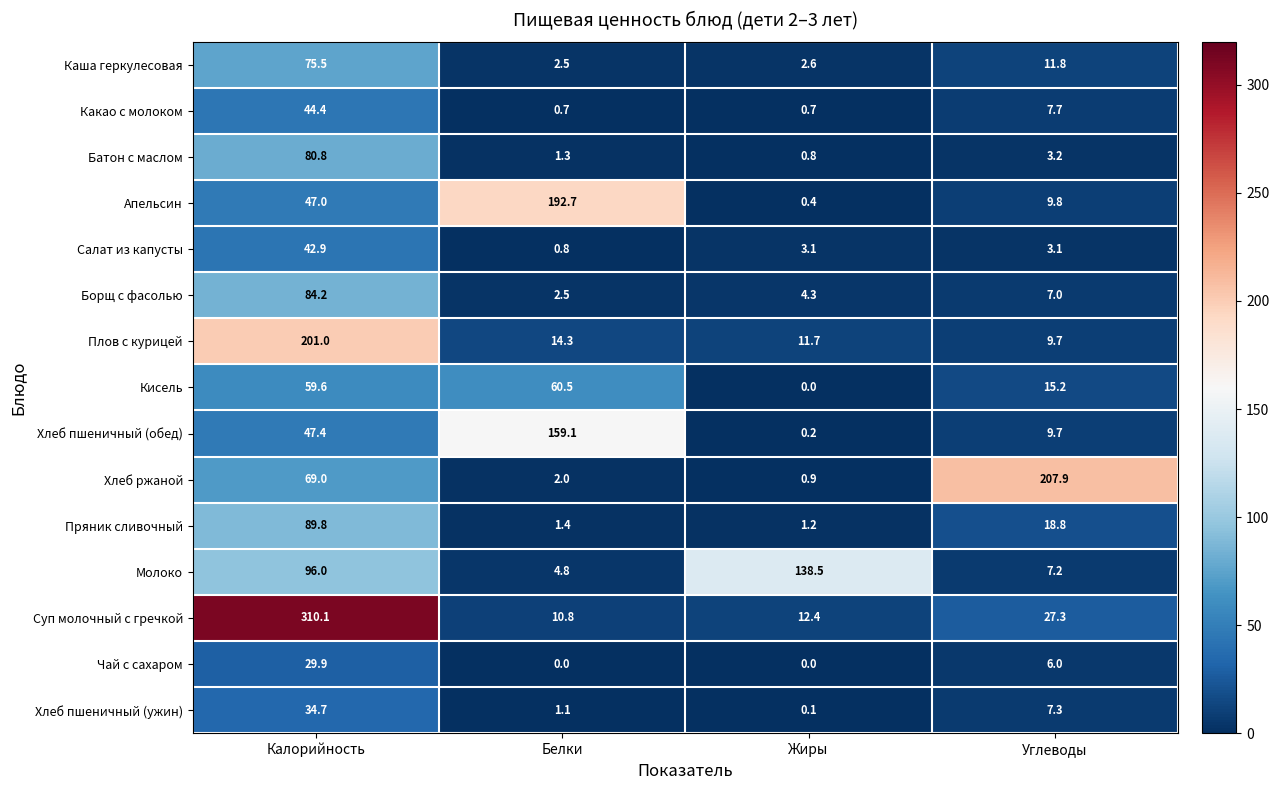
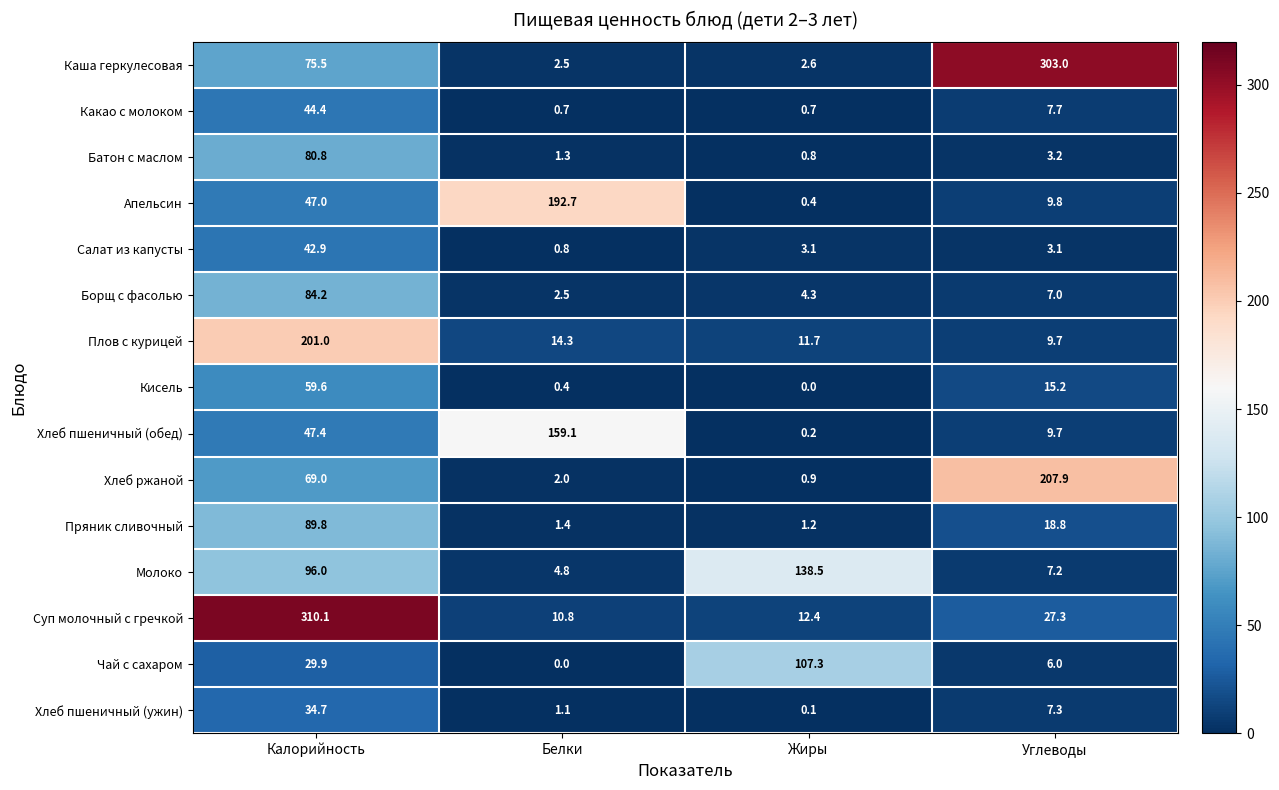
Каша геркулесовая, Углеводы: 11.8 -> 303.0
Кисель, Белки: 60.5 -> 0.4
Чай с сахаром, Жиры: 0.0 -> 107.3
